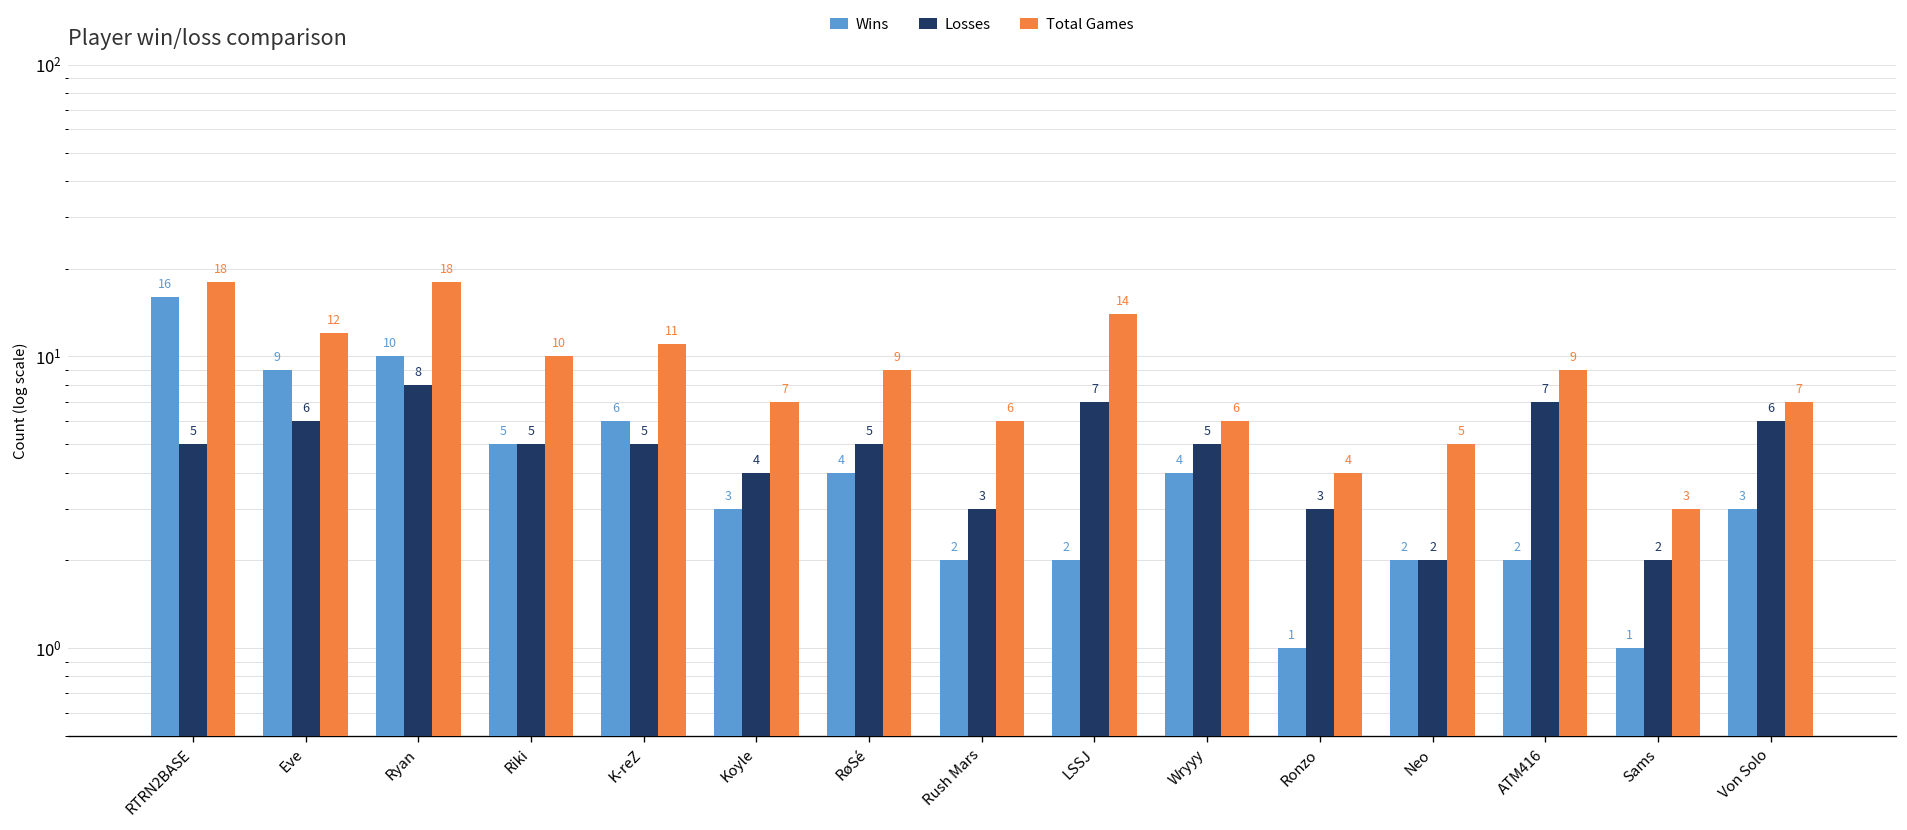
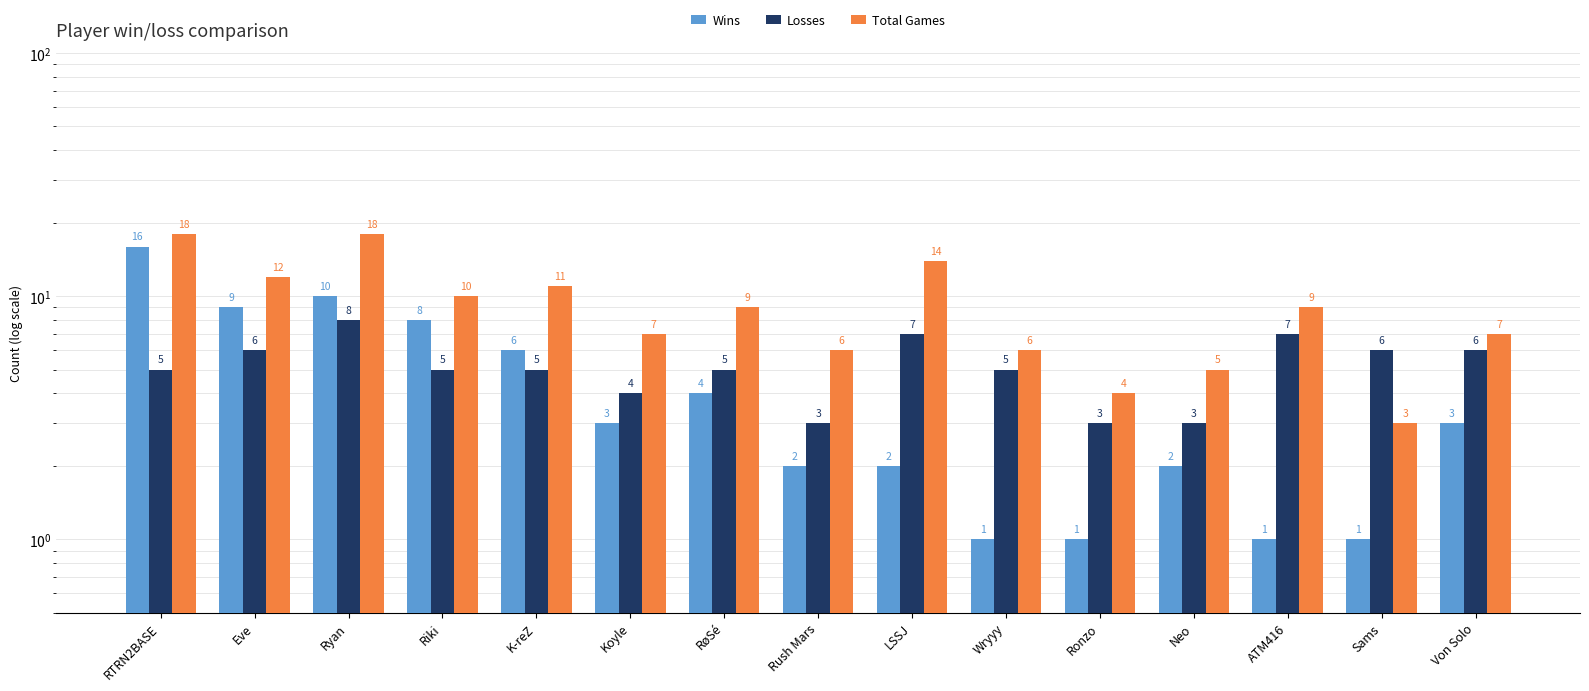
Wins, Riki: 5 -> 8
Wins, Wryyy: 4 -> 1
Losses, Neo: 2 -> 3
Wins, ATM416: 2 -> 1
Losses, Sams: 2 -> 6
